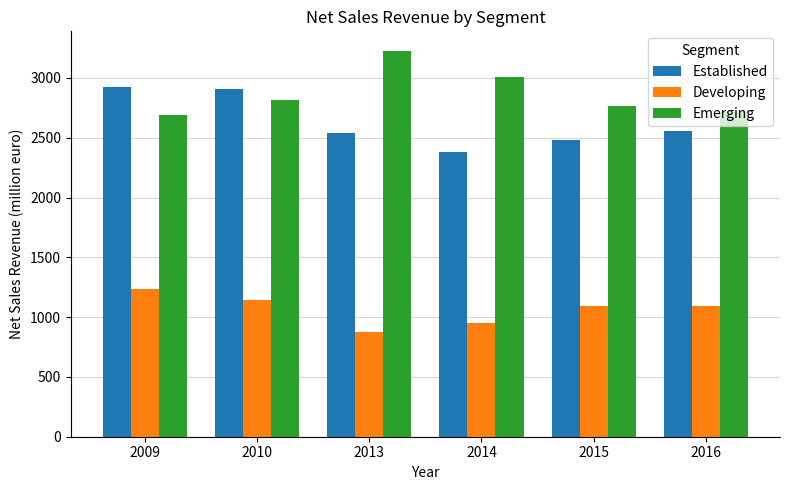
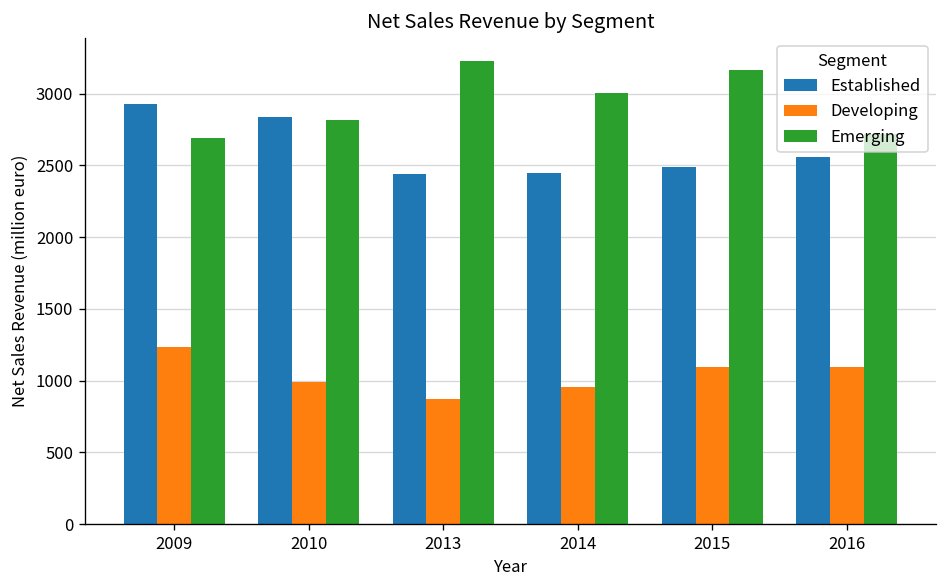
Established, 2010: 2910 -> 2830
Developing, 2010: 1140 -> 990
Established, 2013: 2540 -> 2440
Established, 2014: 2380 -> 2450
Emerging, 2015: 2770 -> 3160
